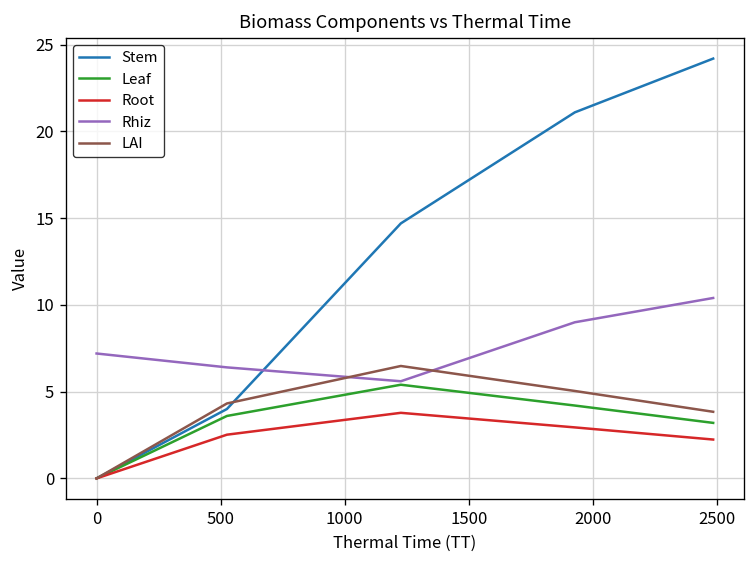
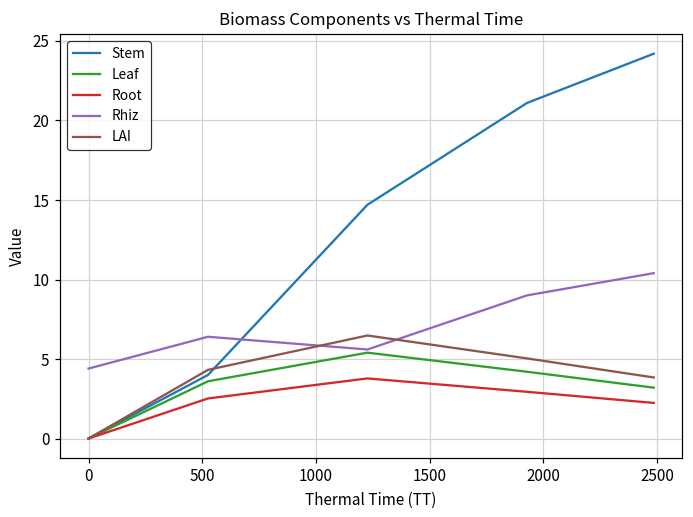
Rhiz, 0: 7.2 -> 4.4
